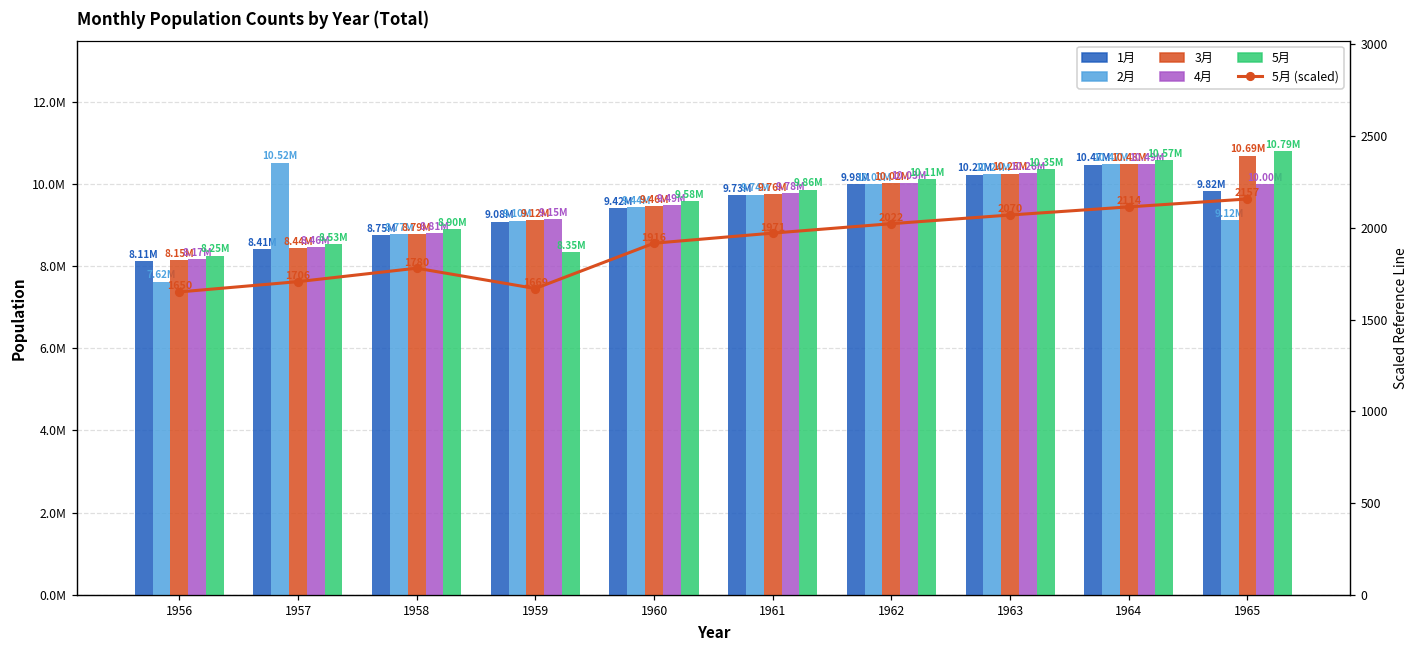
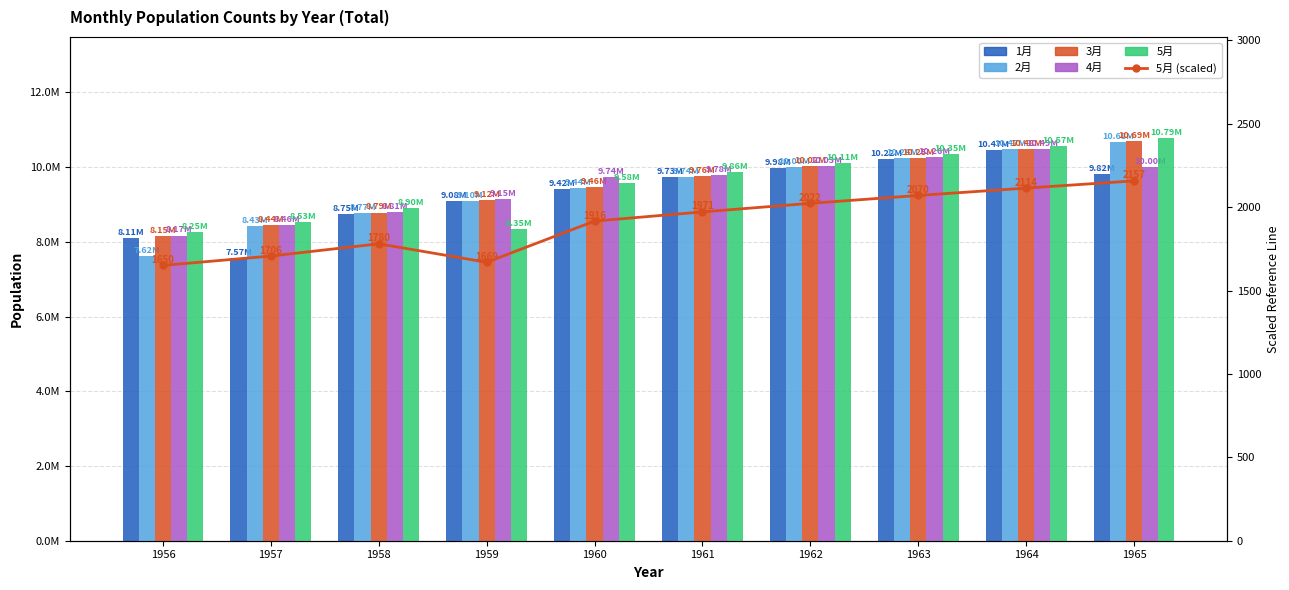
1月, 1957: 8.41M -> 7.57M
2月, 1957: 10.52M -> 8.43M
4月, 1960: 9.49M -> 9.74M
2月, 1965: 9.12M -> 10.68M
